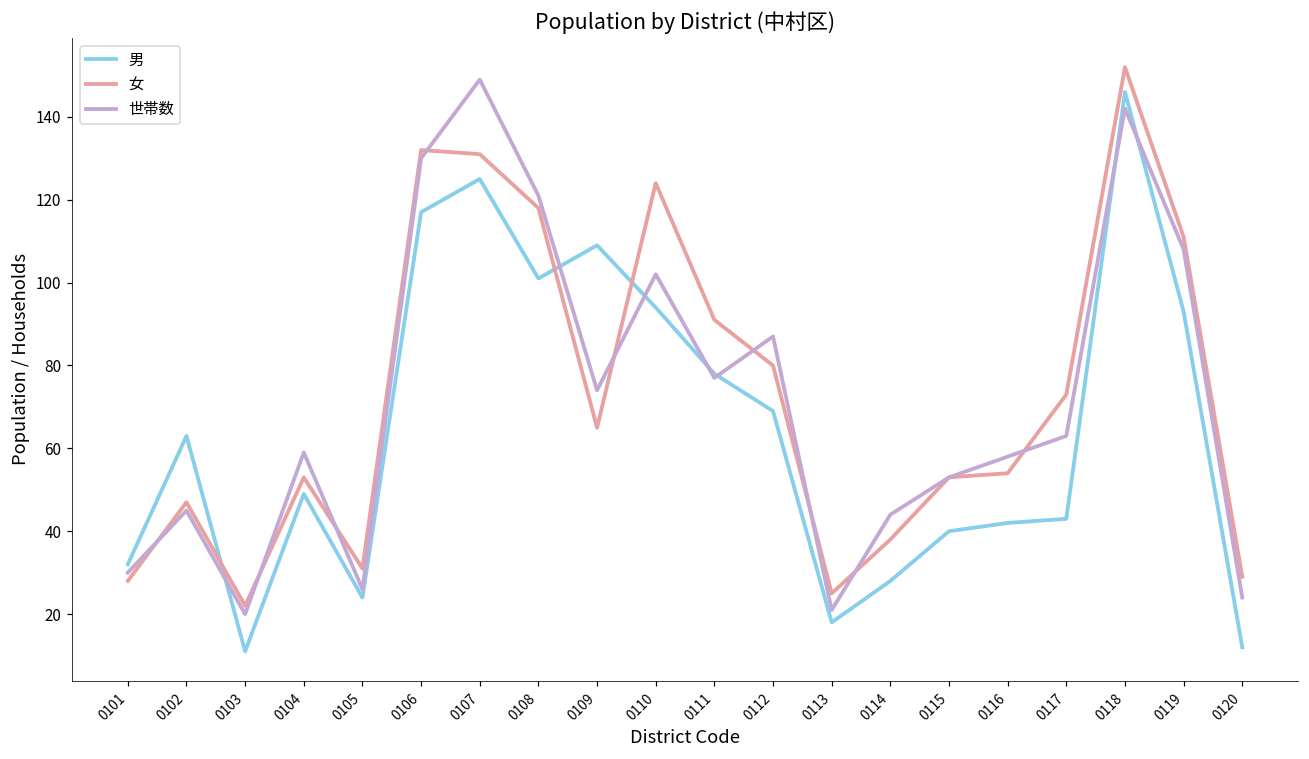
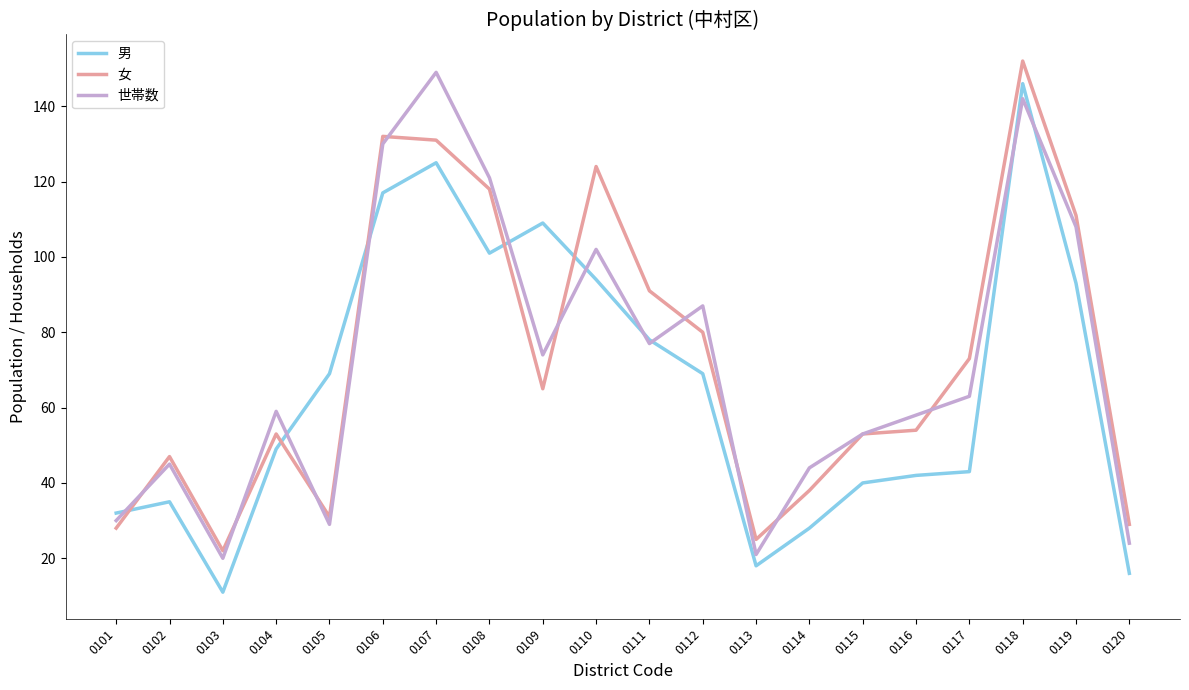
男, 0102: 63 -> 35
男, 0105: 24 -> 69
世帯数, 0105: 26 -> 29
男, 0120: 12 -> 16
